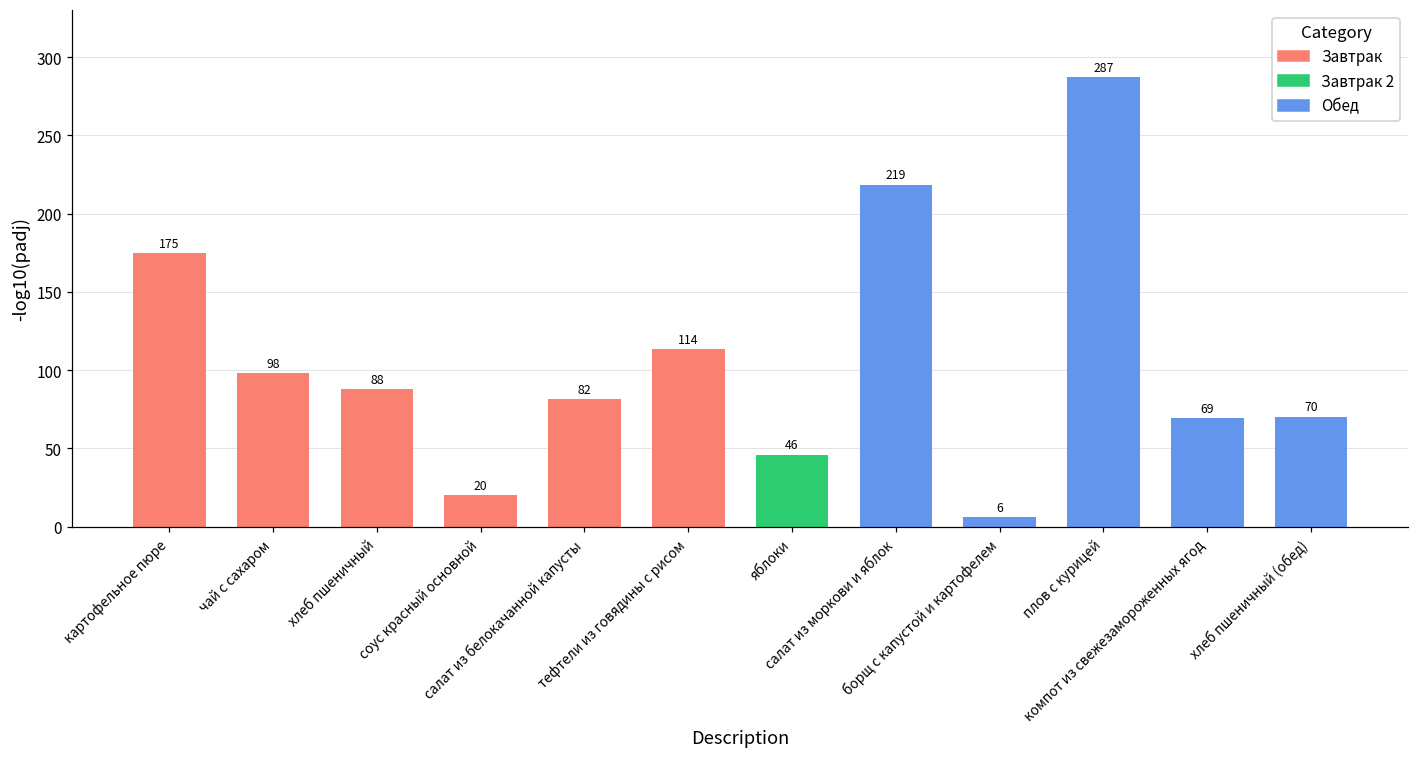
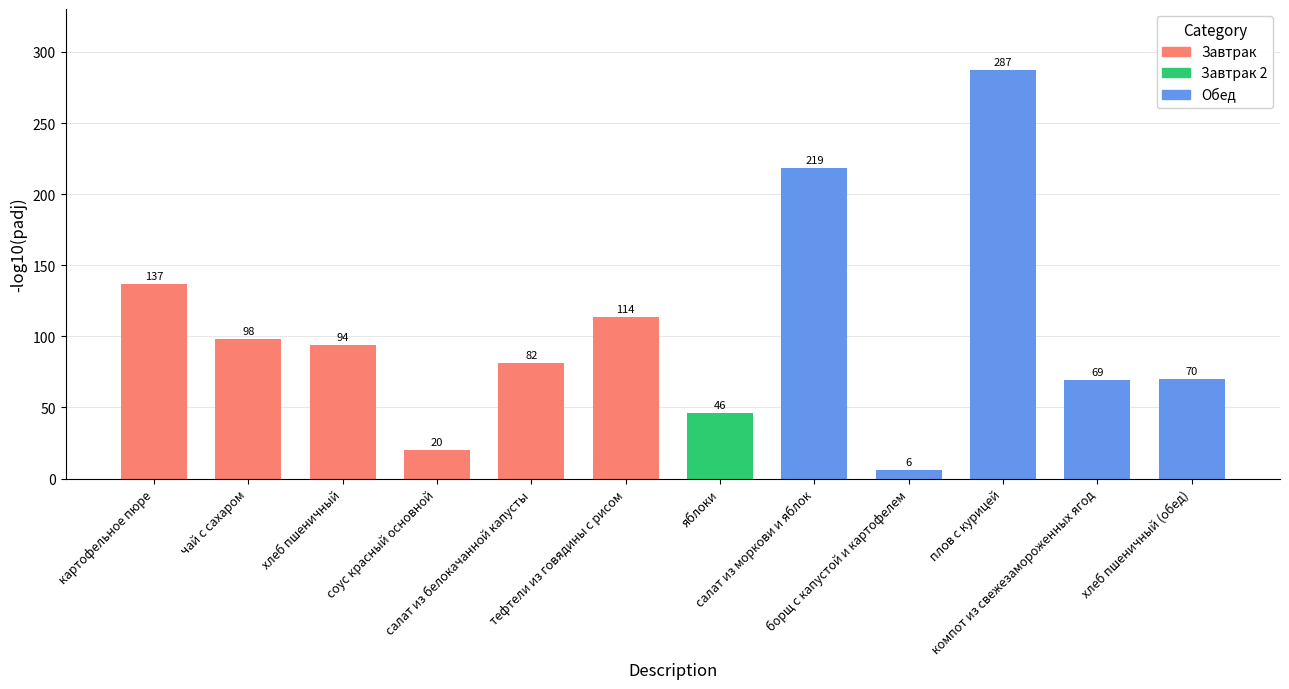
картофельное пюре: 175 -> 137
хлеб пшеничный: 88 -> 94
